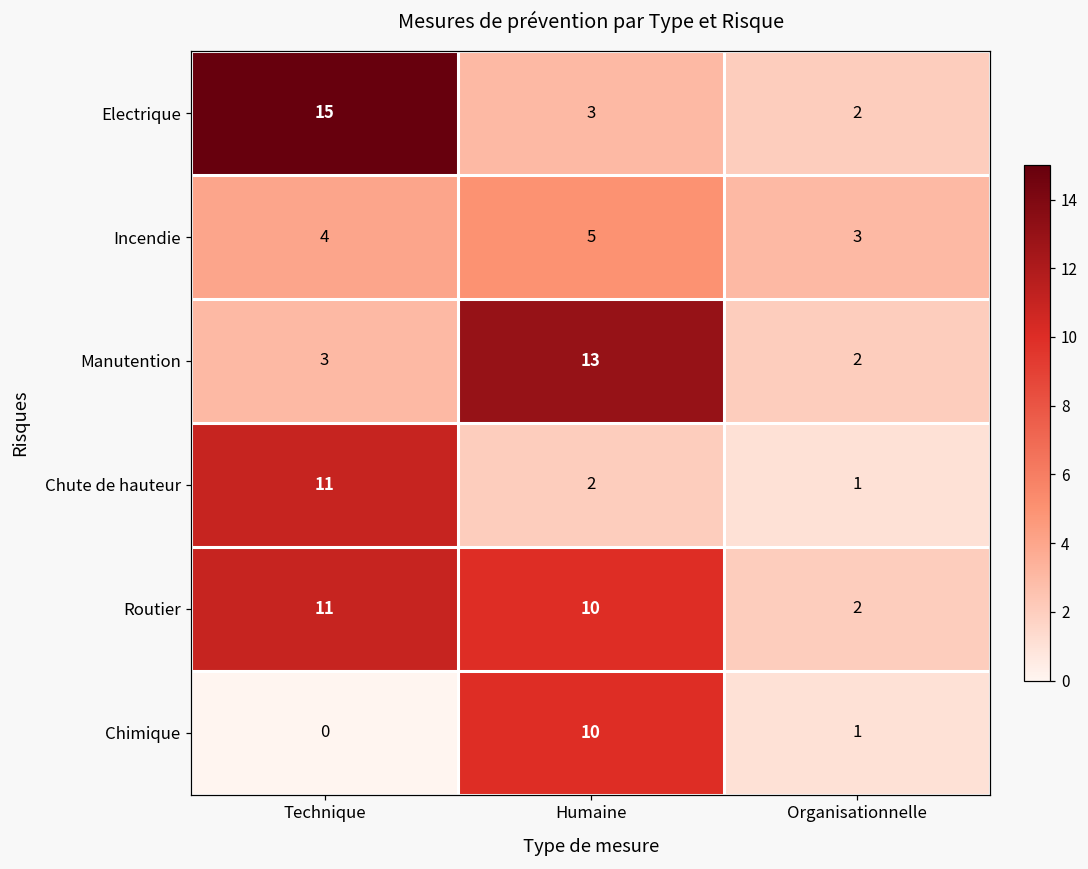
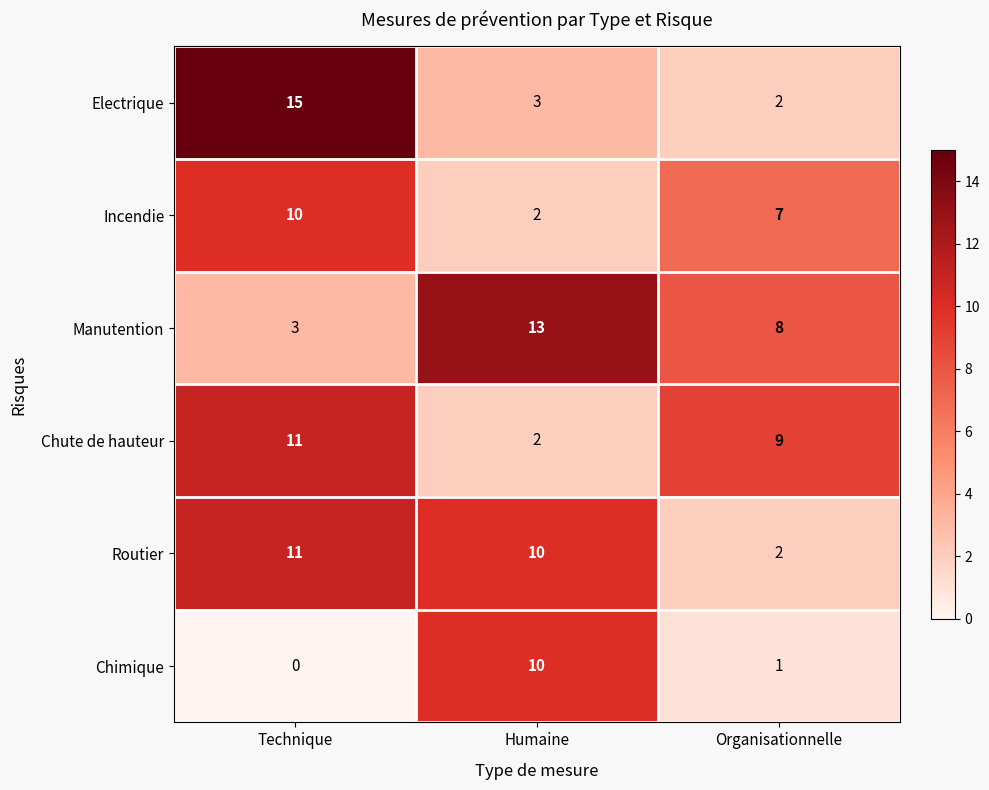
Incendie, Technique: 4 -> 10
Incendie, Humaine: 5 -> 2
Incendie, Organisationnelle: 3 -> 7
Manutention, Organisationnelle: 2 -> 8
Chute de hauteur, Organisationnelle: 1 -> 9
